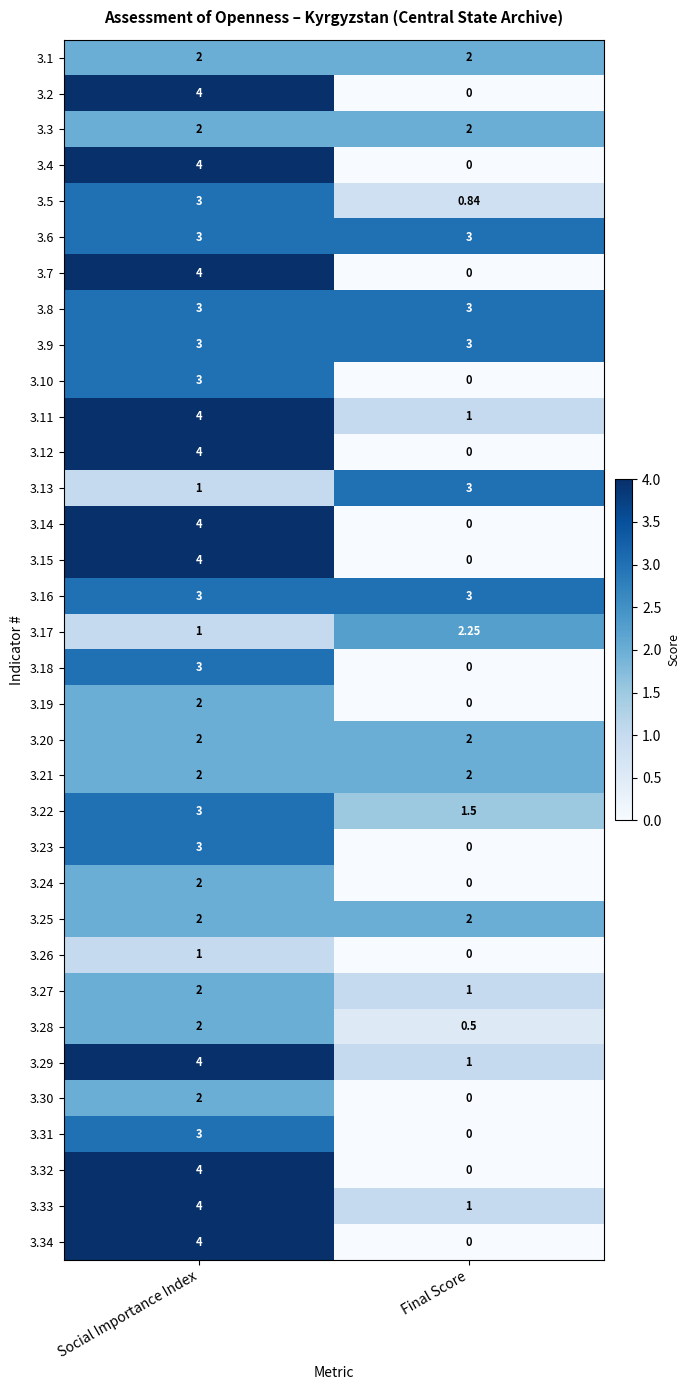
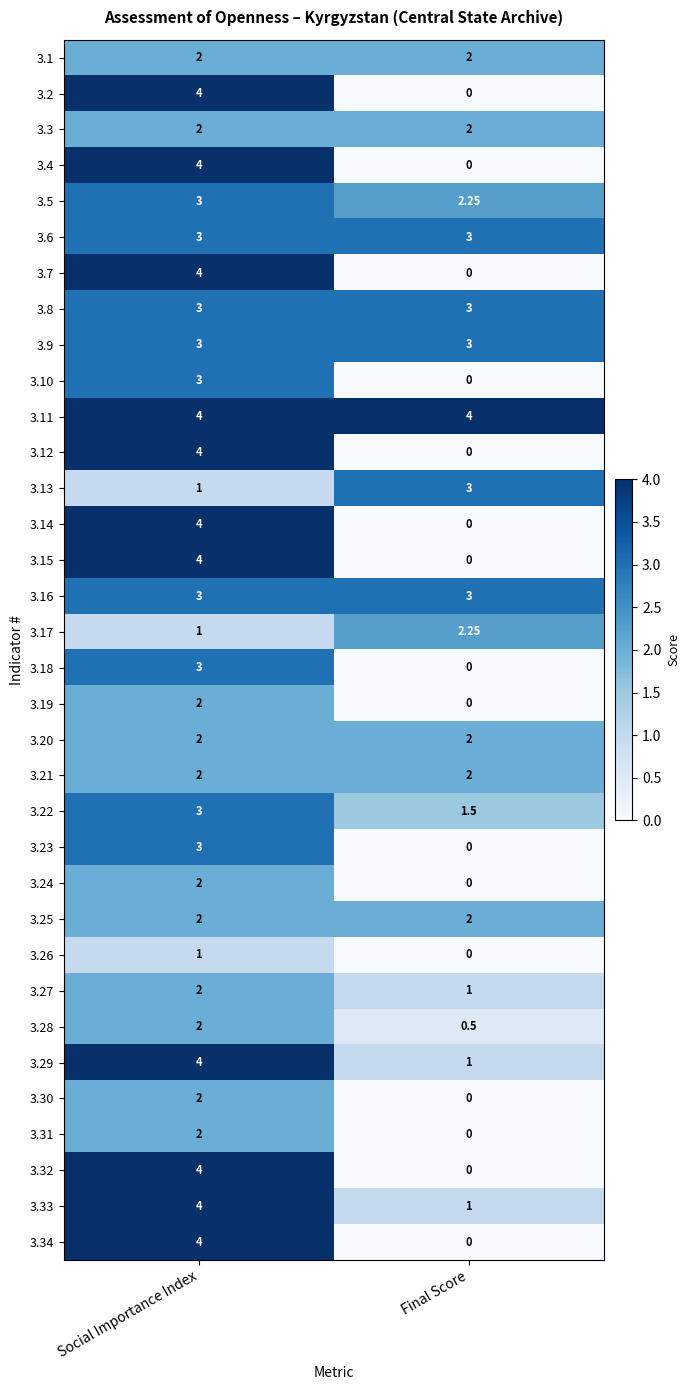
3.5, Final Score: 0.84 -> 2.25
3.11, Final Score: 1 -> 4
3.31, Social Importance Index: 3 -> 2
